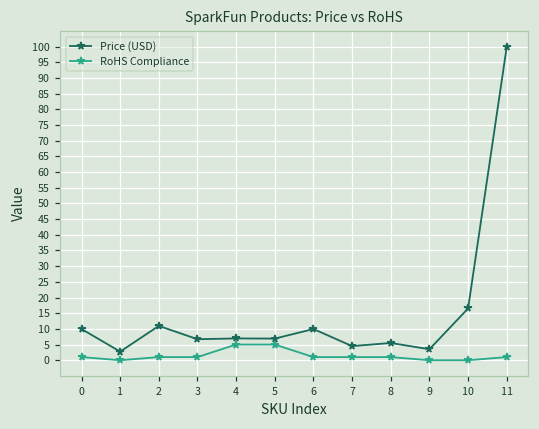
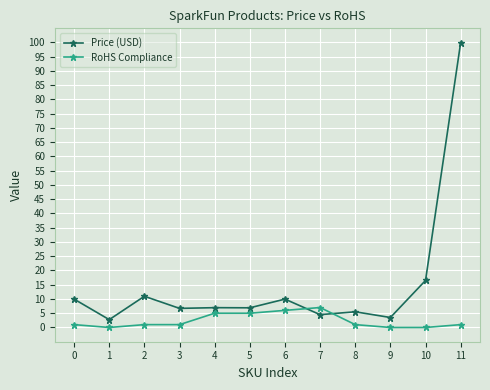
RoHS Compliance, 6: 1 -> 6
RoHS Compliance, 7: 1 -> 7
